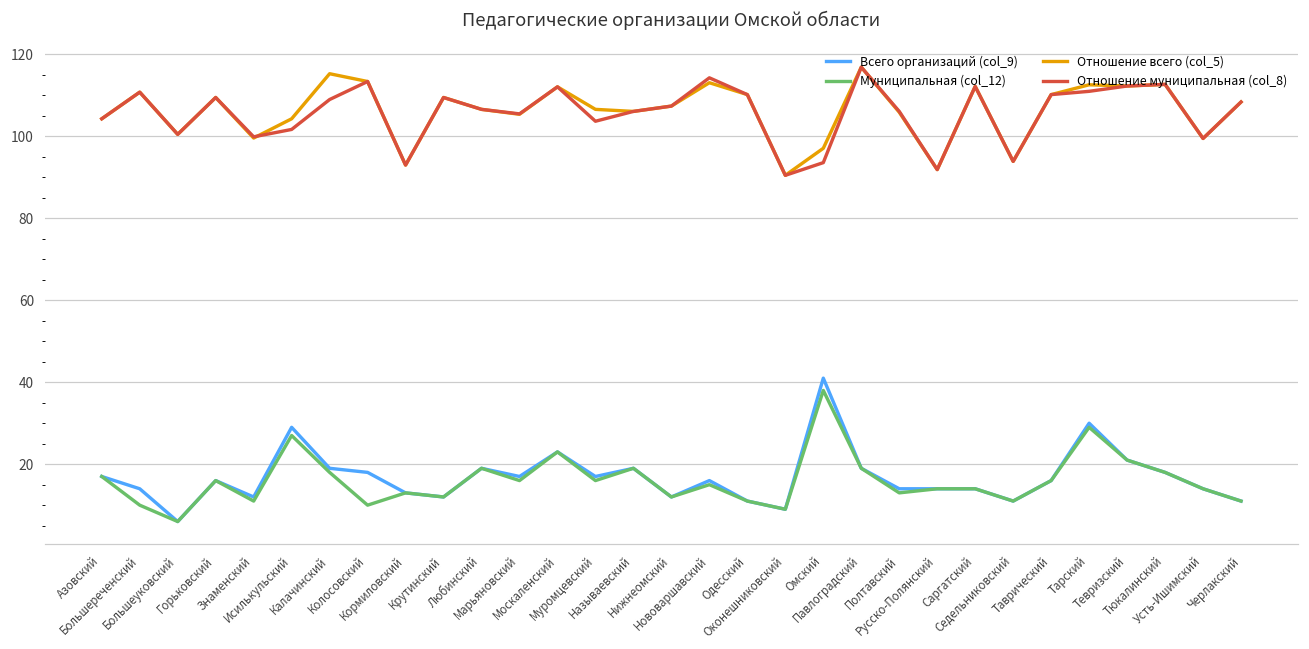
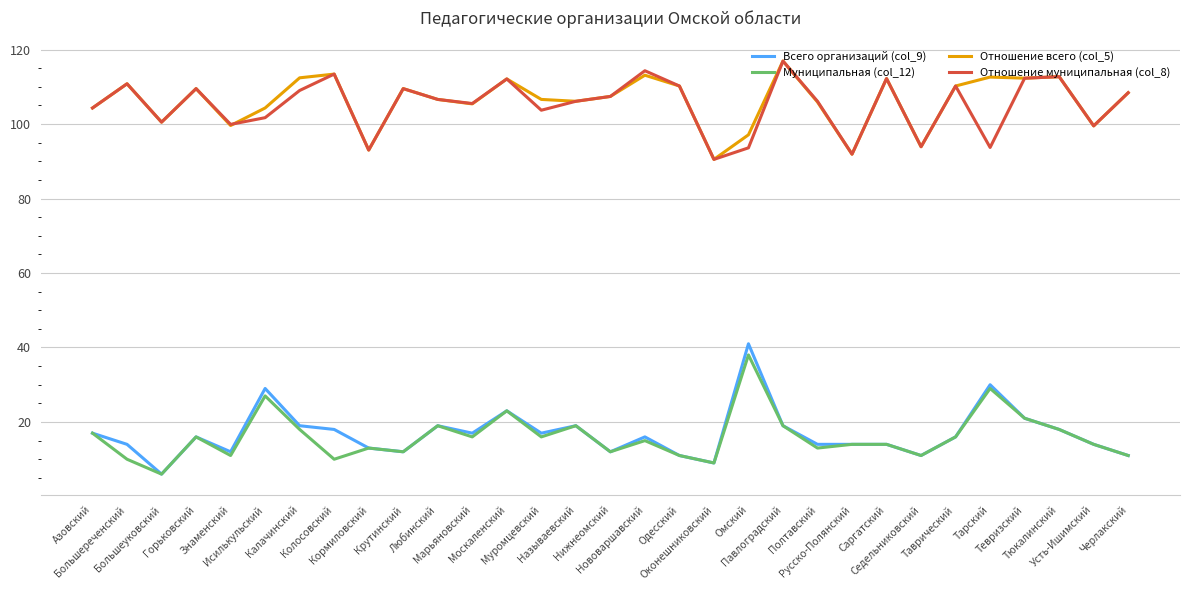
Отношение всего (col_5), Калачинский: 115 -> 112
Отношение муниципальная (col_8), Тарский: 111 -> 94
